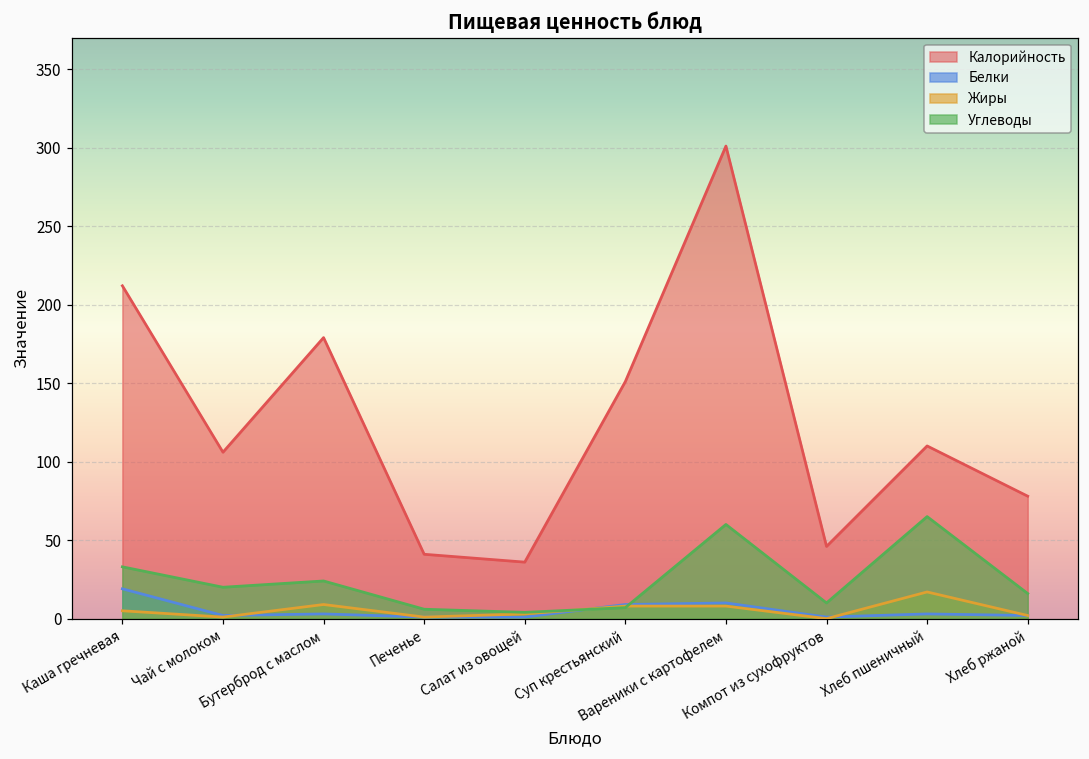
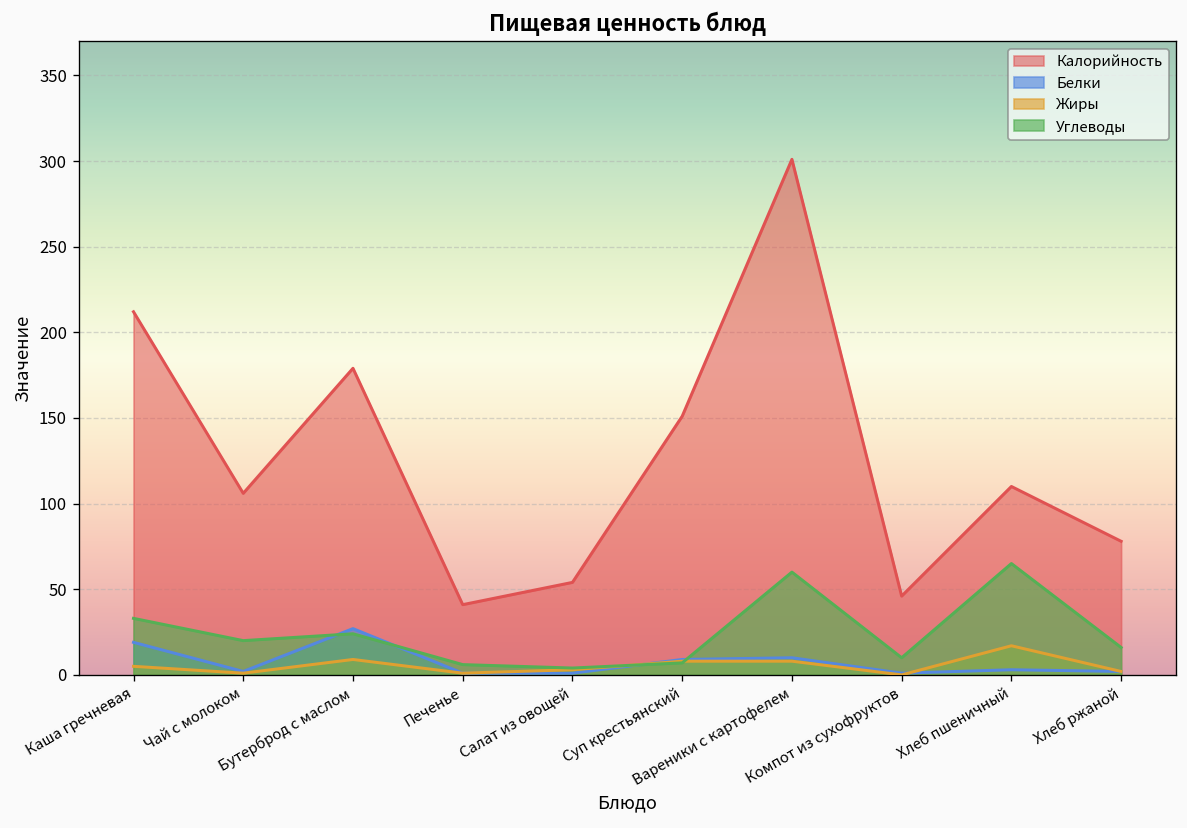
Белки, Бутерброд с маслом: 3 -> 27
Калорийность, Салат из овощей: 36 -> 54
